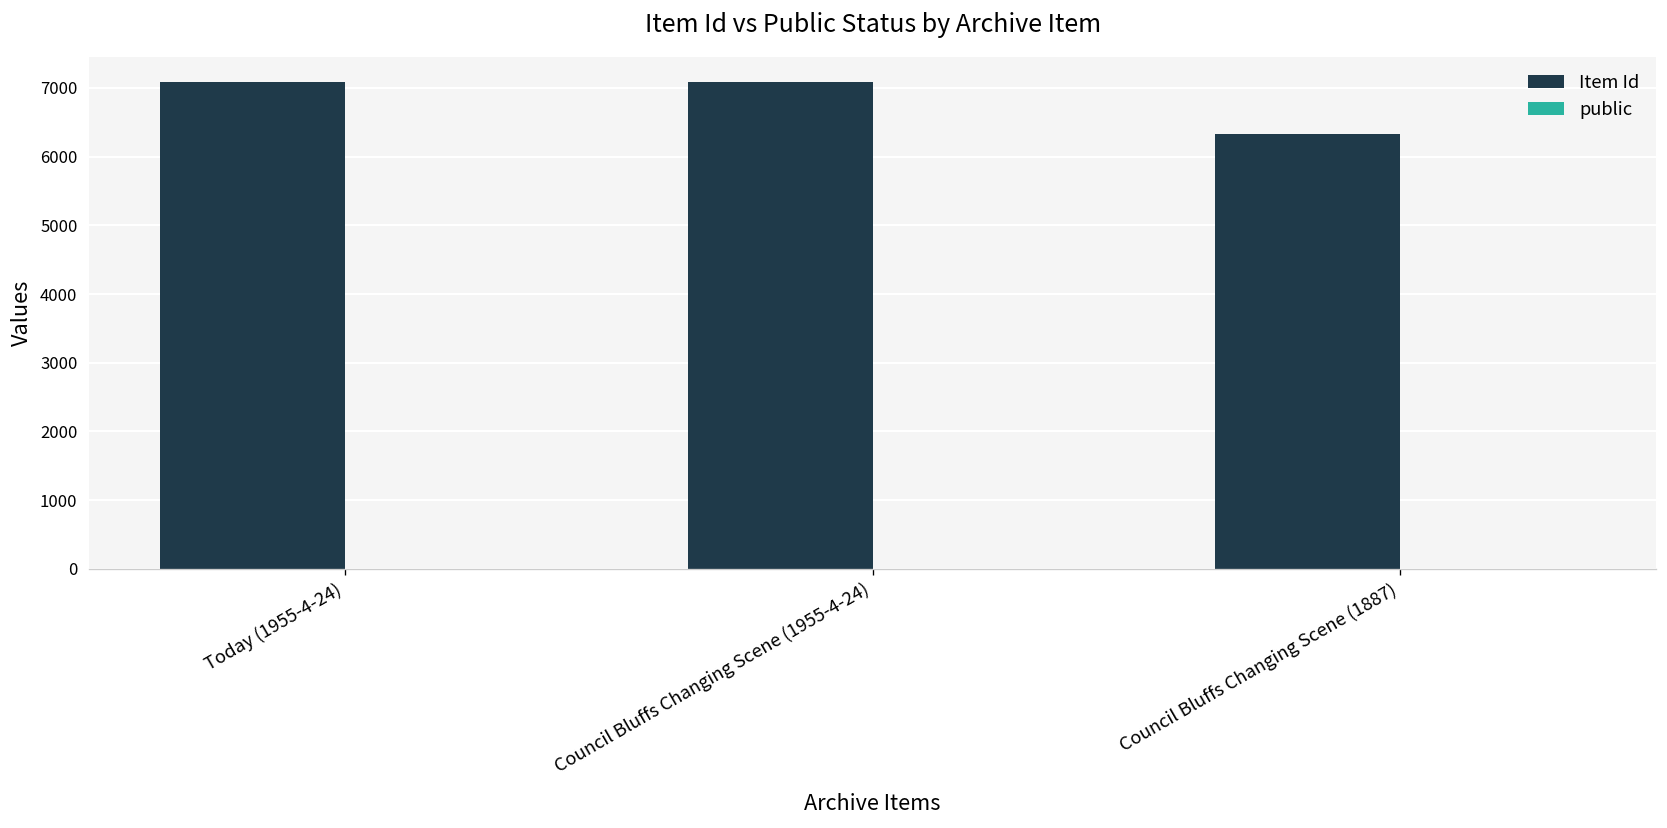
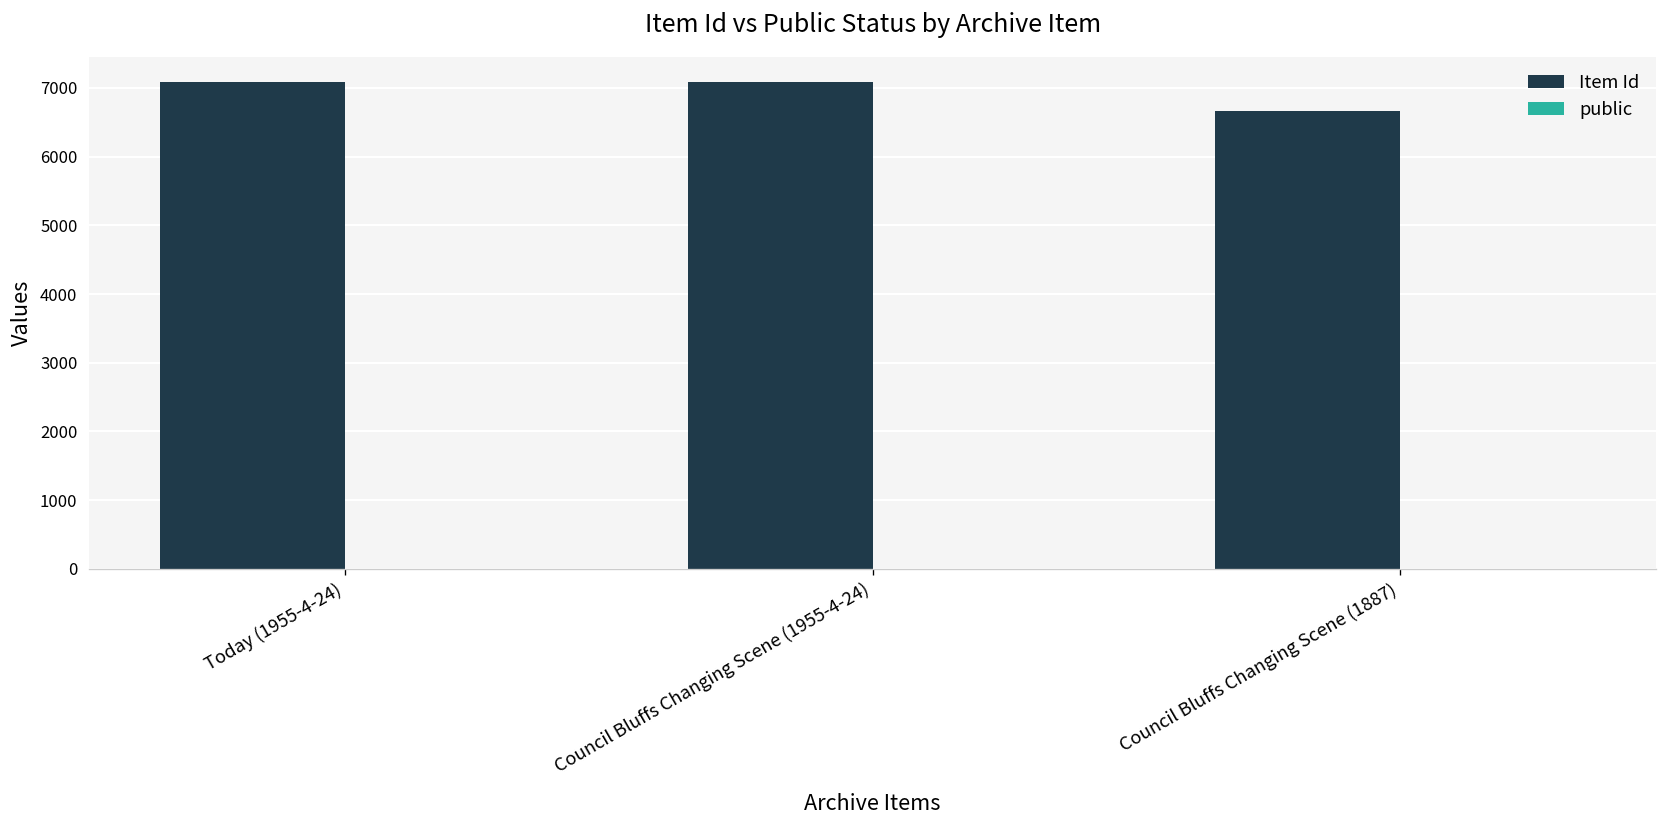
Item Id, Council Bluffs Changing Scene (1887): 6300 -> 6700
